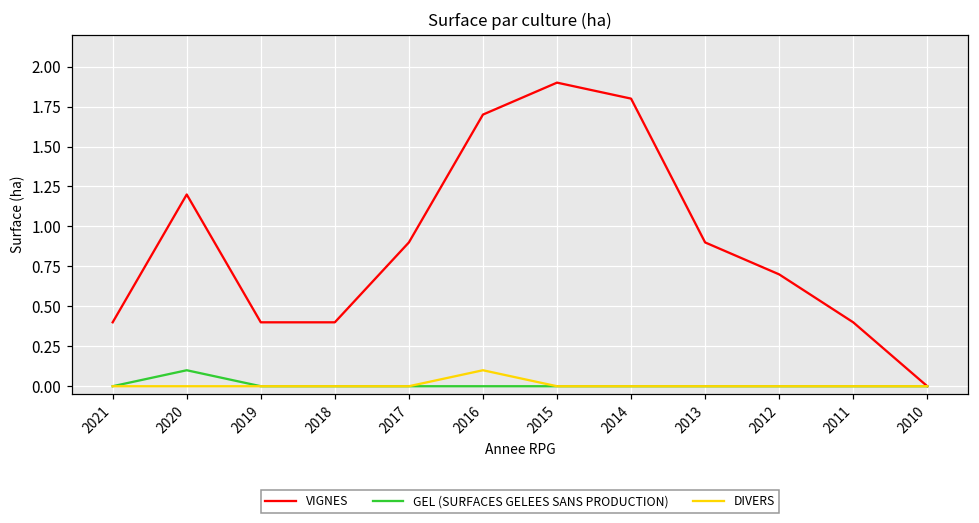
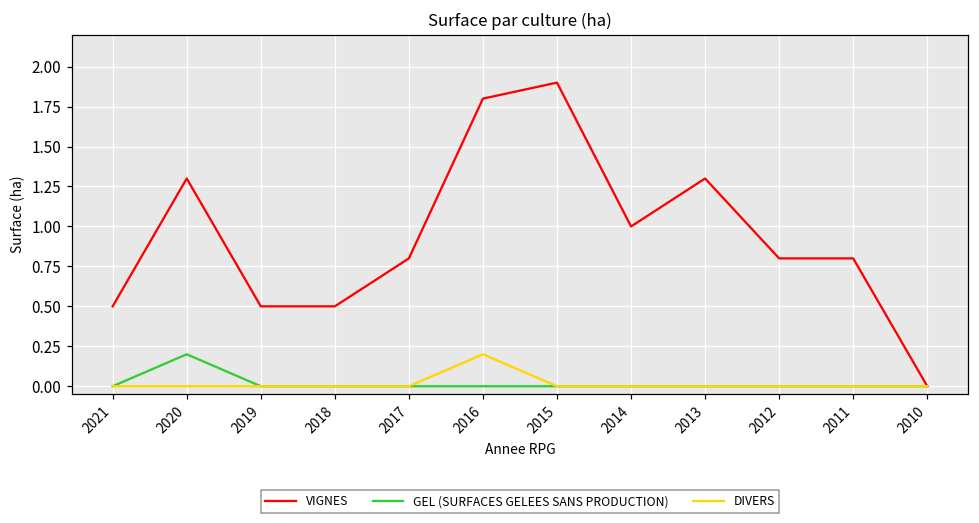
VIGNES, 2021: 0.4 -> 0.5
VIGNES, 2020: 1.2 -> 1.3
GEL (SURFACES GELEES SANS PRODUCTION), 2020: 0.1 -> 0.2
VIGNES, 2019: 0.4 -> 0.5
VIGNES, 2018: 0.4 -> 0.5
VIGNES, 2017: 0.9 -> 0.8
VIGNES, 2016: 1.7 -> 1.8
DIVERS, 2016: 0.1 -> 0.2
VIGNES, 2014: 1.8 -> 1.0
VIGNES, 2013: 0.9 -> 1.3
VIGNES, 2012: 0.7 -> 0.8
VIGNES, 2011: 0.4 -> 0.8
